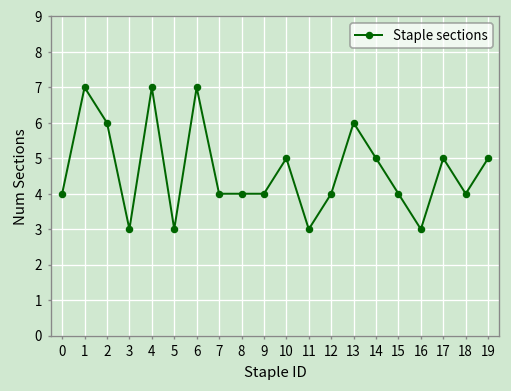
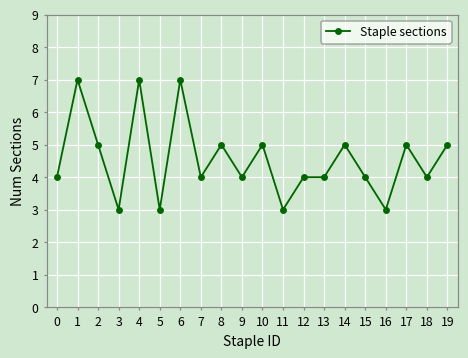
2: 6 -> 5
8: 4 -> 5
13: 6 -> 4
